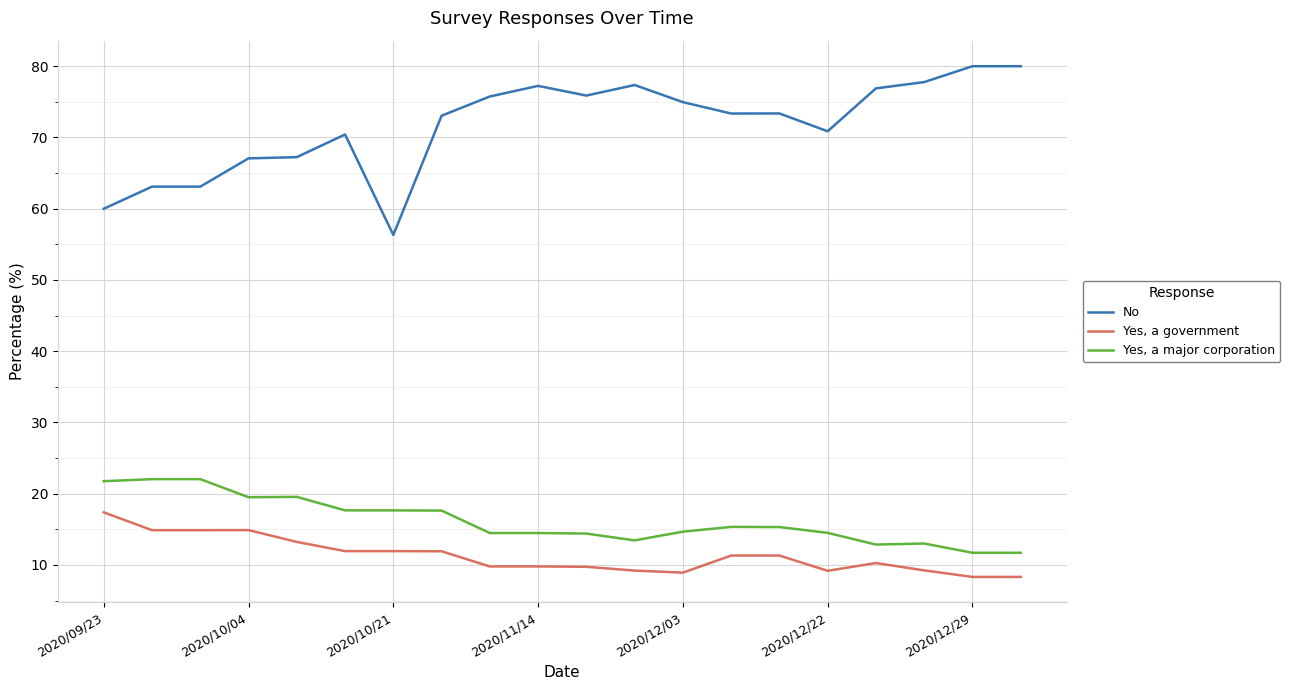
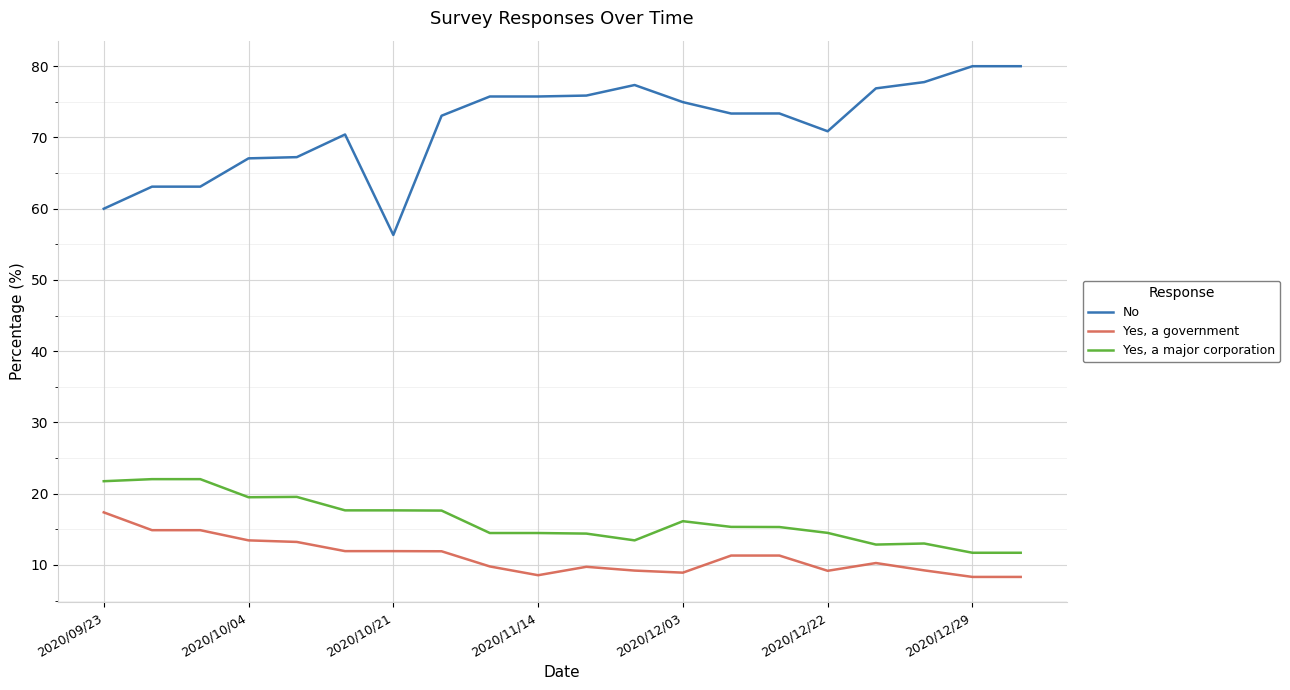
Yes, a government, 2020/10/04: 15 -> 13
No, 2020/11/14: 77 -> 76
Yes, a government, 2020/11/14: 10 -> 9
Yes, a major corporation, 2020/12/03: 15 -> 16
